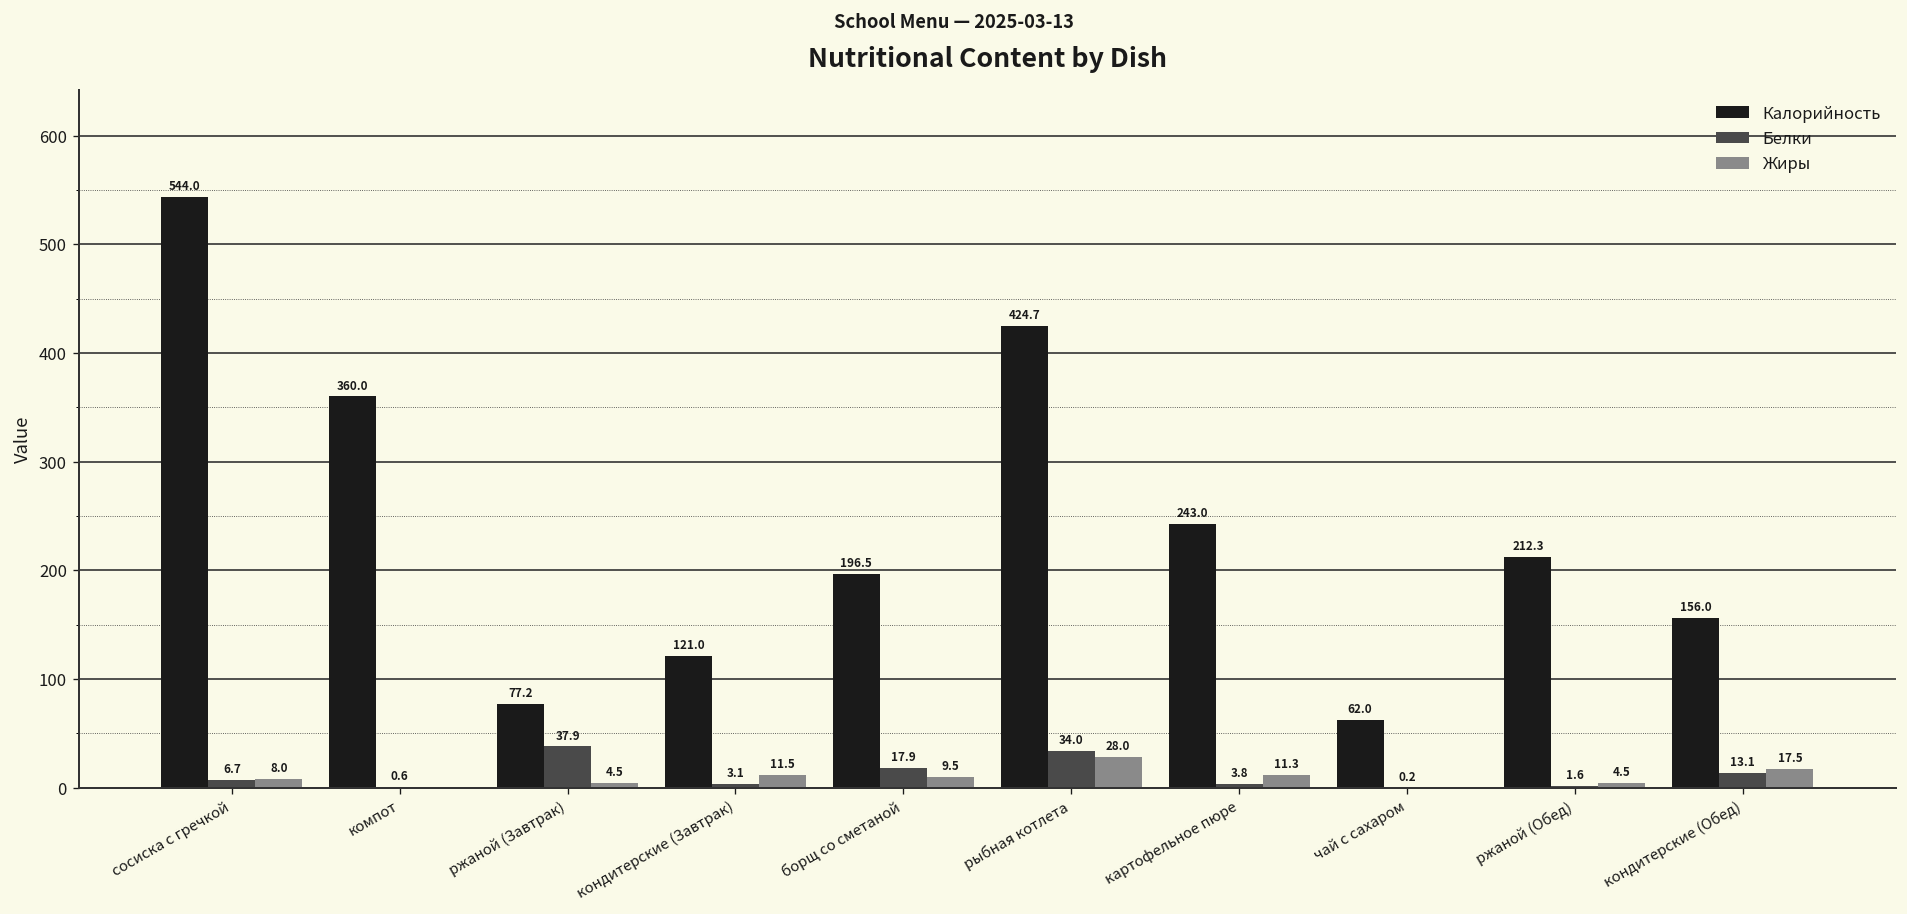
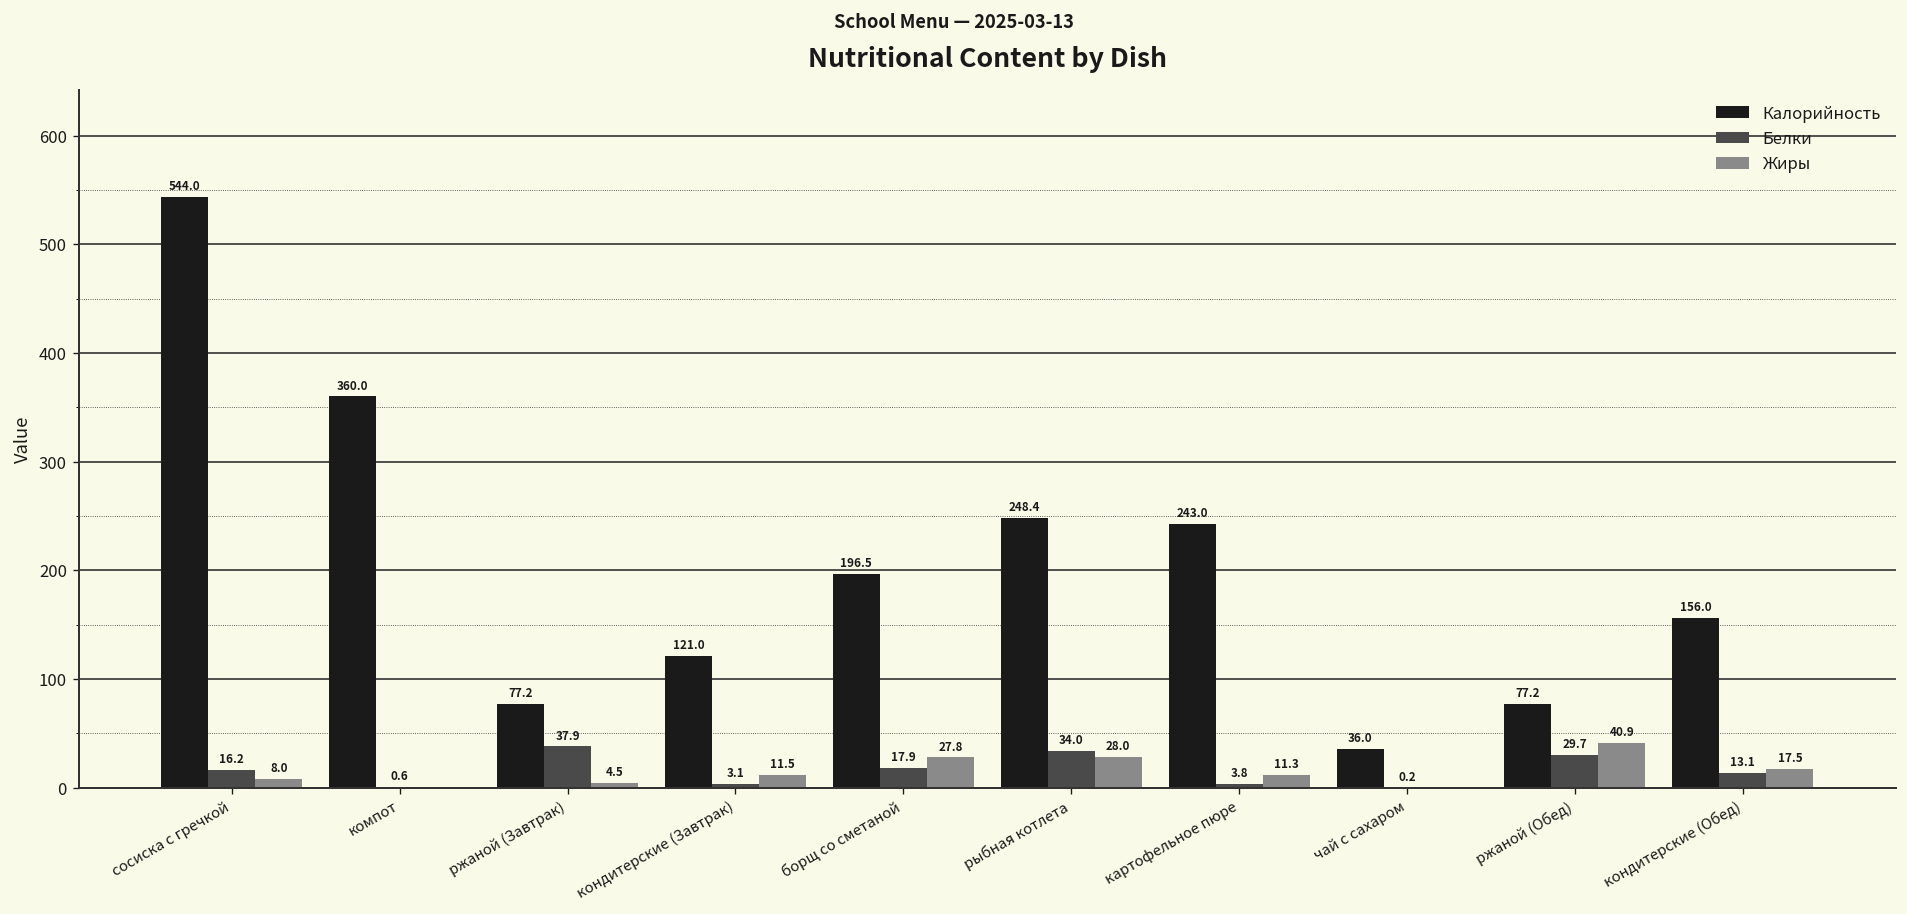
Белки, сосиска с гречкой: 6.7 -> 16.2
Жиры, борщ со сметаной: 9.5 -> 27.8
Калорийность, рыбная котлета: 424.7 -> 248.4
Калорийность, чай с сахаром: 62.0 -> 36.0
Калорийность, ржаной (Обед): 212.3 -> 77.2
Белки, ржаной (Обед): 1.6 -> 29.7
Жиры, ржаной (Обед): 4.5 -> 40.9
